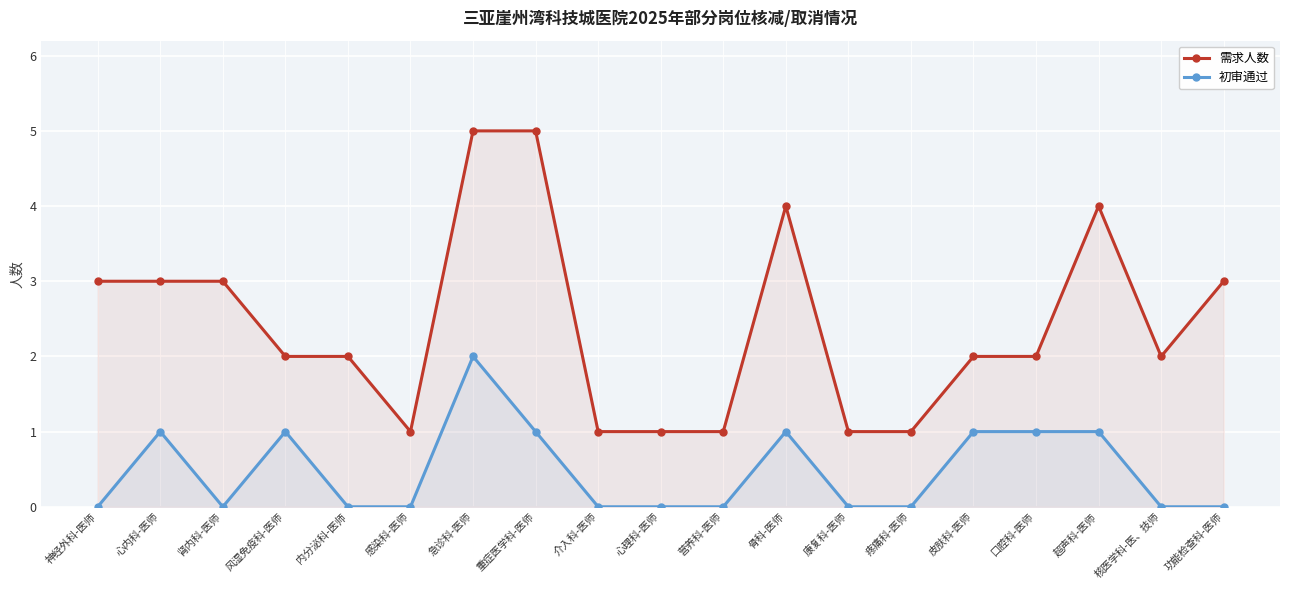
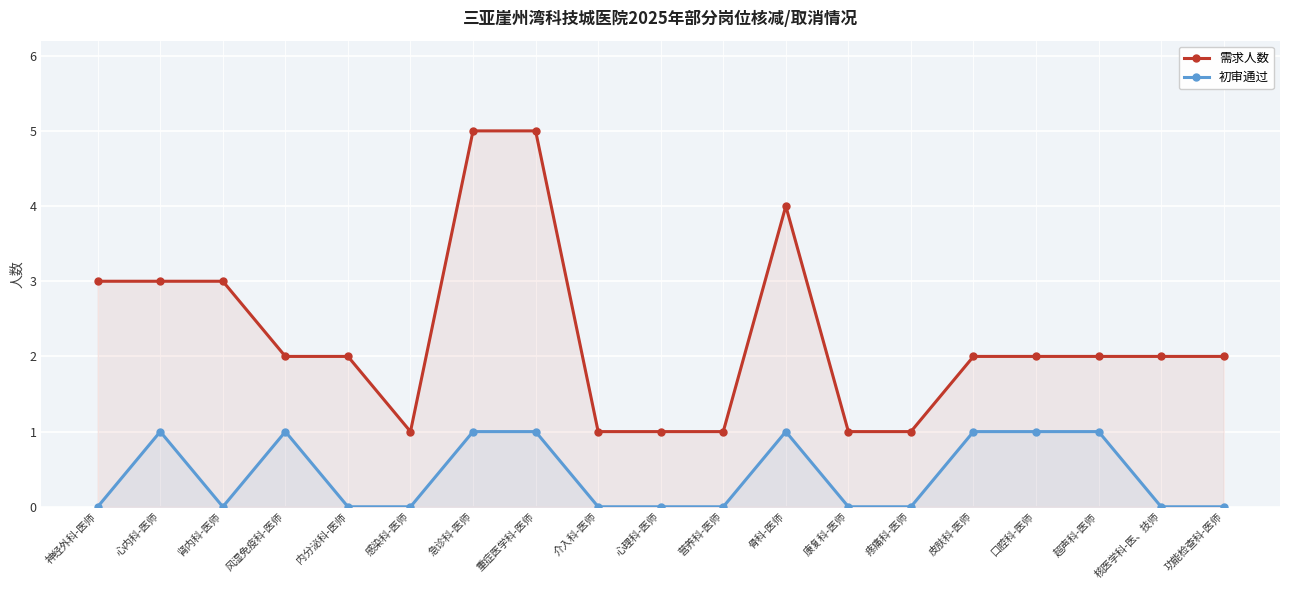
初审通过, 急诊科-医师: 2 -> 1
需求人数, 超声科-医师: 4 -> 2
需求人数, 功能检查科-医师: 3 -> 2
